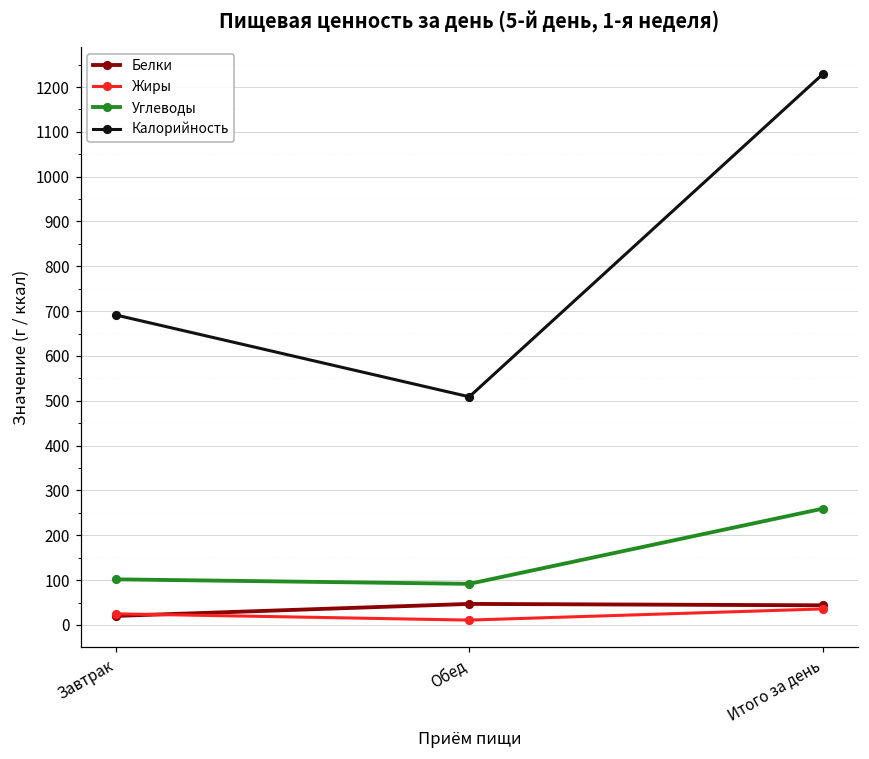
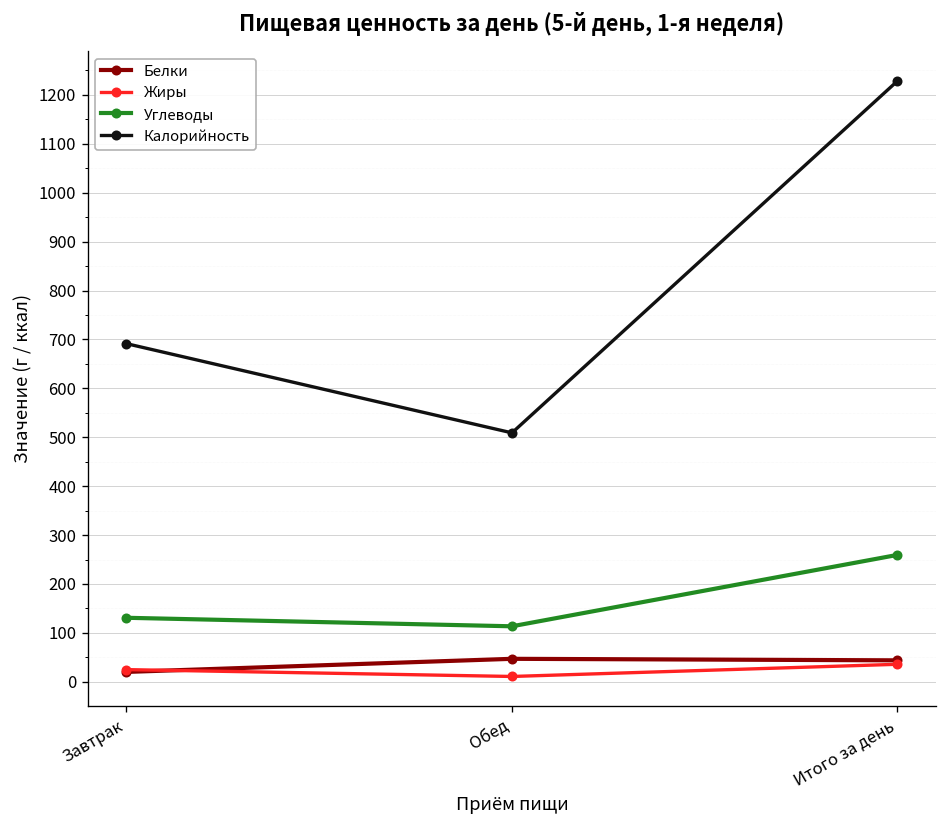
Углеводы, Завтрак: 100 -> 130
Углеводы, Обед: 90 -> 110
